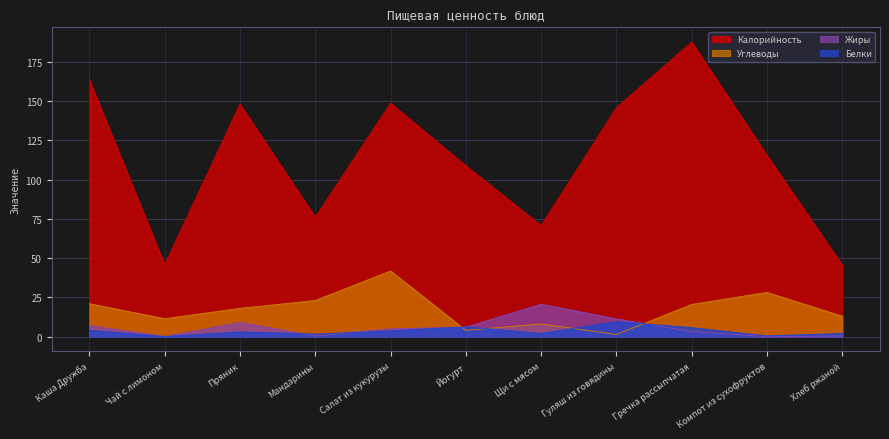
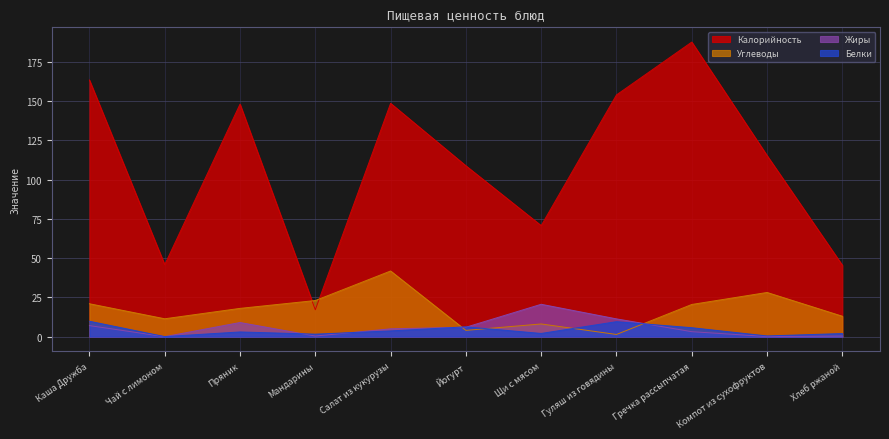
Белки, Каша Дружба: 4 -> 10
Калорийность, Мандарины: 76 -> 17
Калорийность, Гуляш из говядины: 146 -> 154
